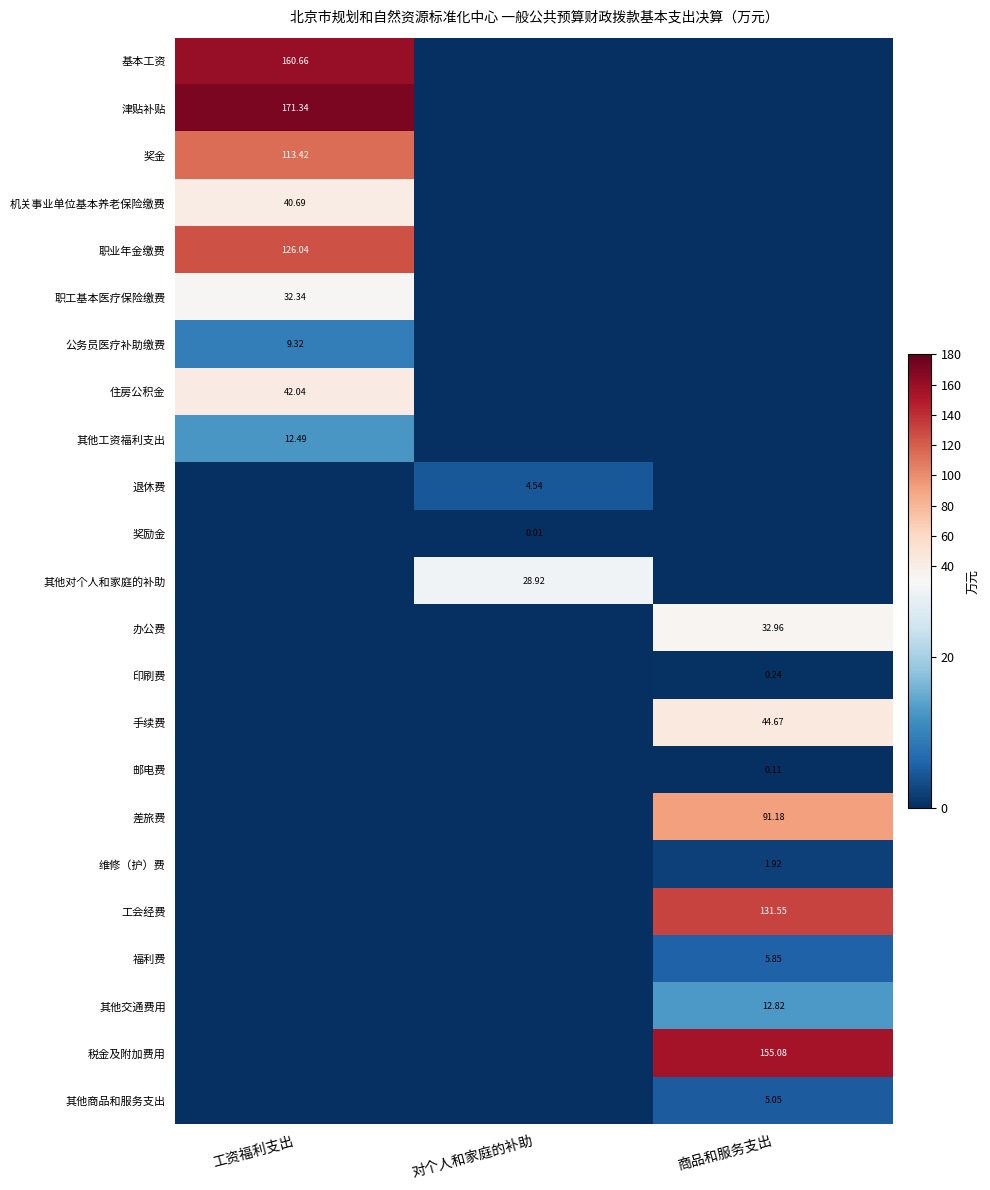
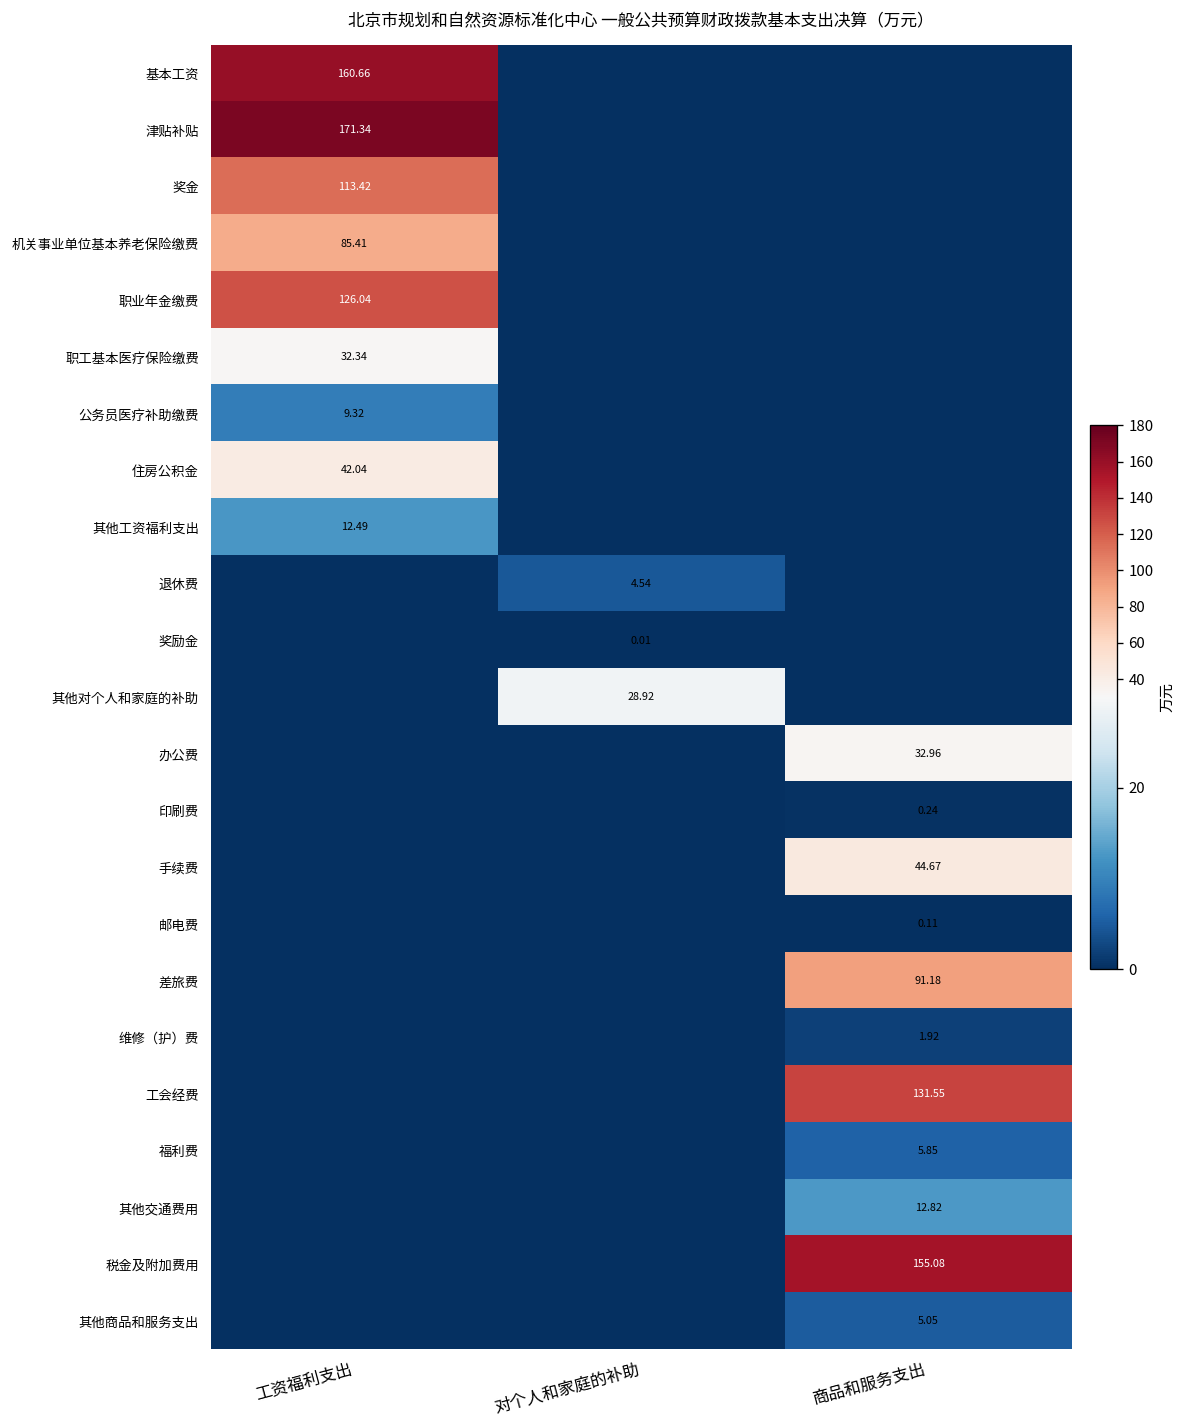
机关事业单位基本养老保险缴费, 工资福利支出: 40.69 -> 85.41
